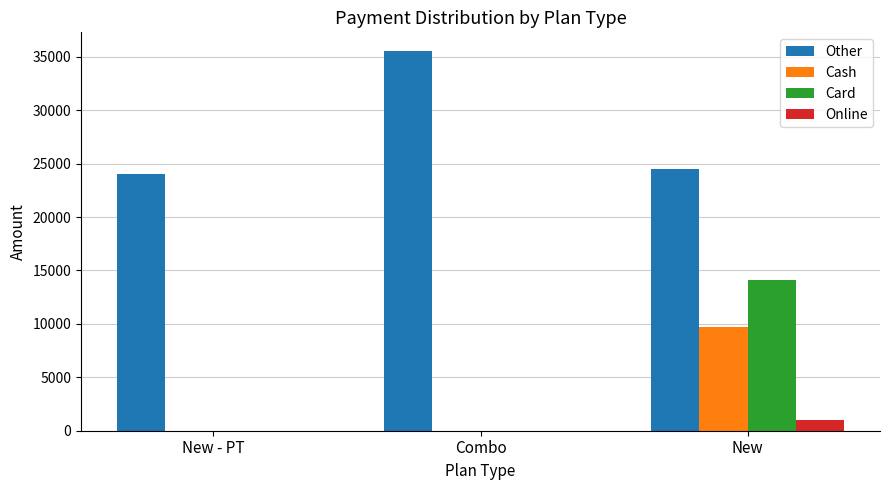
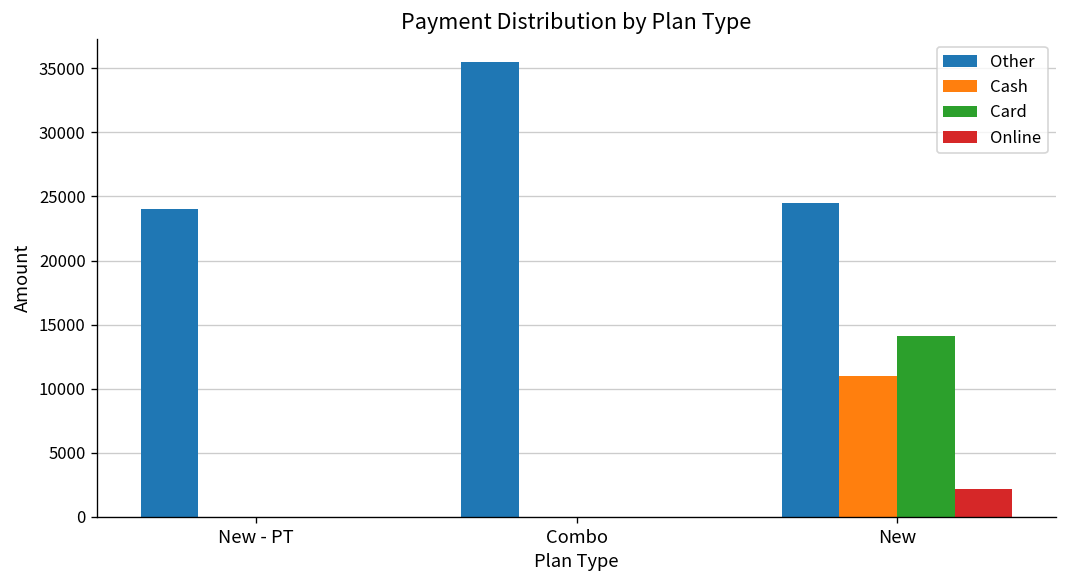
Cash, New: 9700 -> 11000
Online, New: 1000 -> 2200
